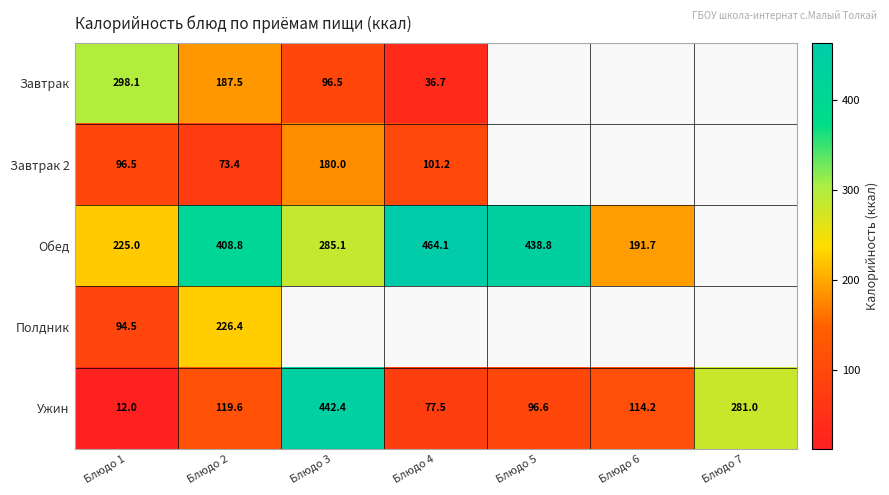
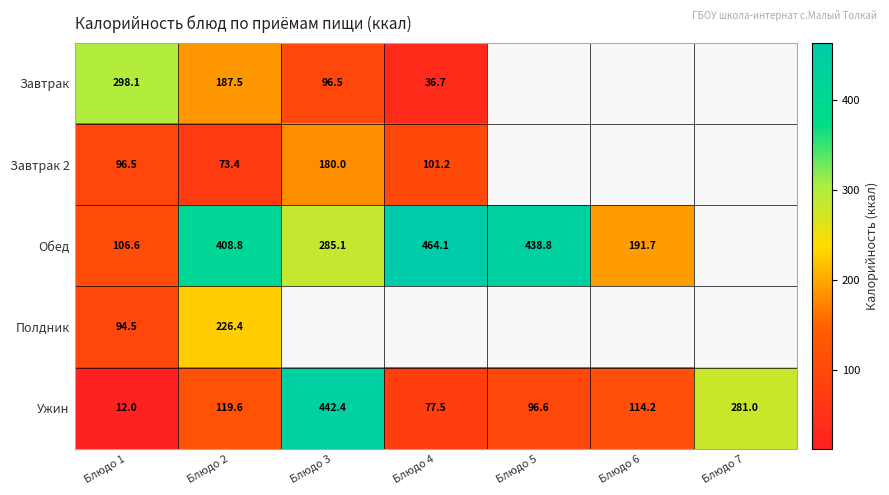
Обед, Блюдо 1: 225.0 -> 106.6
